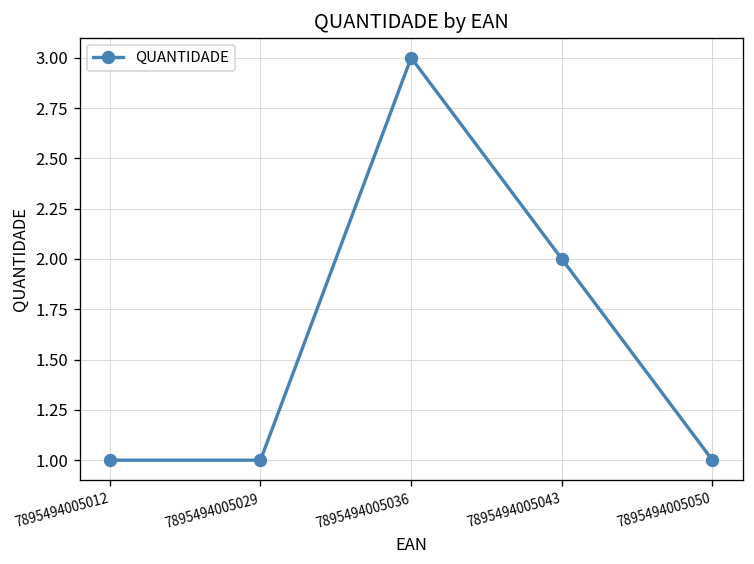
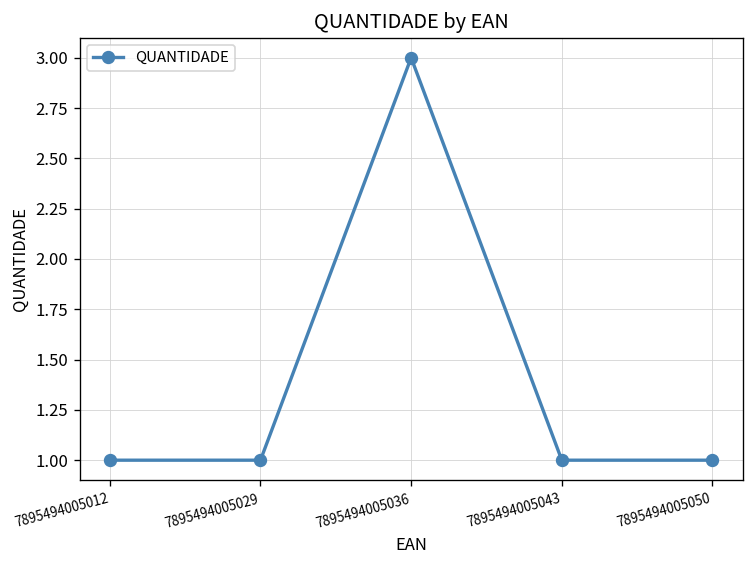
7895494005043: 2 -> 1
